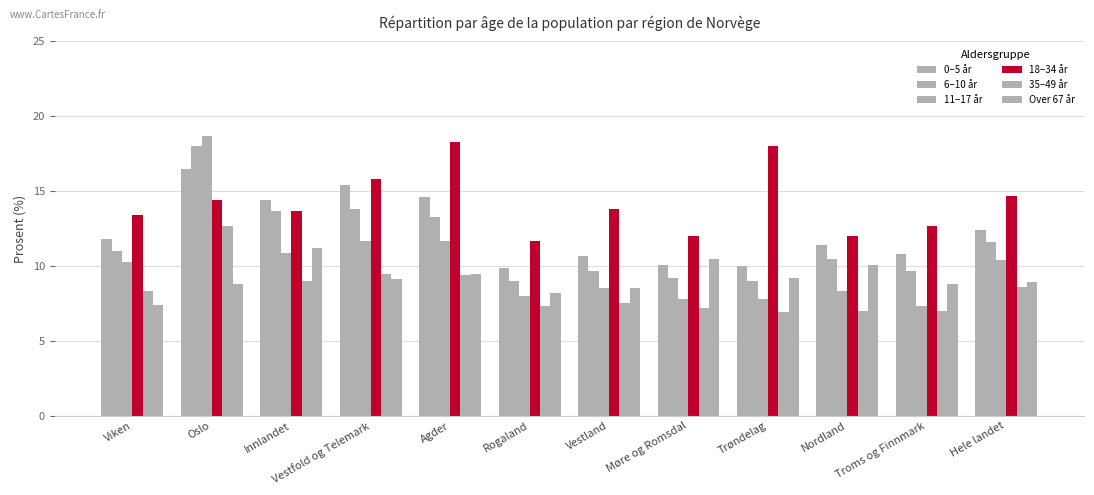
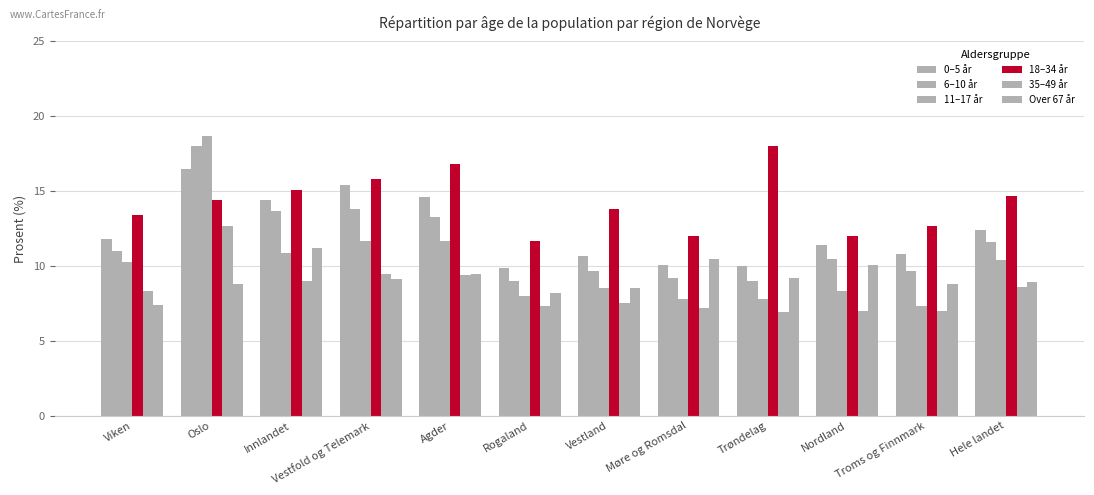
18–34 år, Innlandet: 13.7 -> 15.1
18–34 år, Agder: 18.3 -> 16.8
